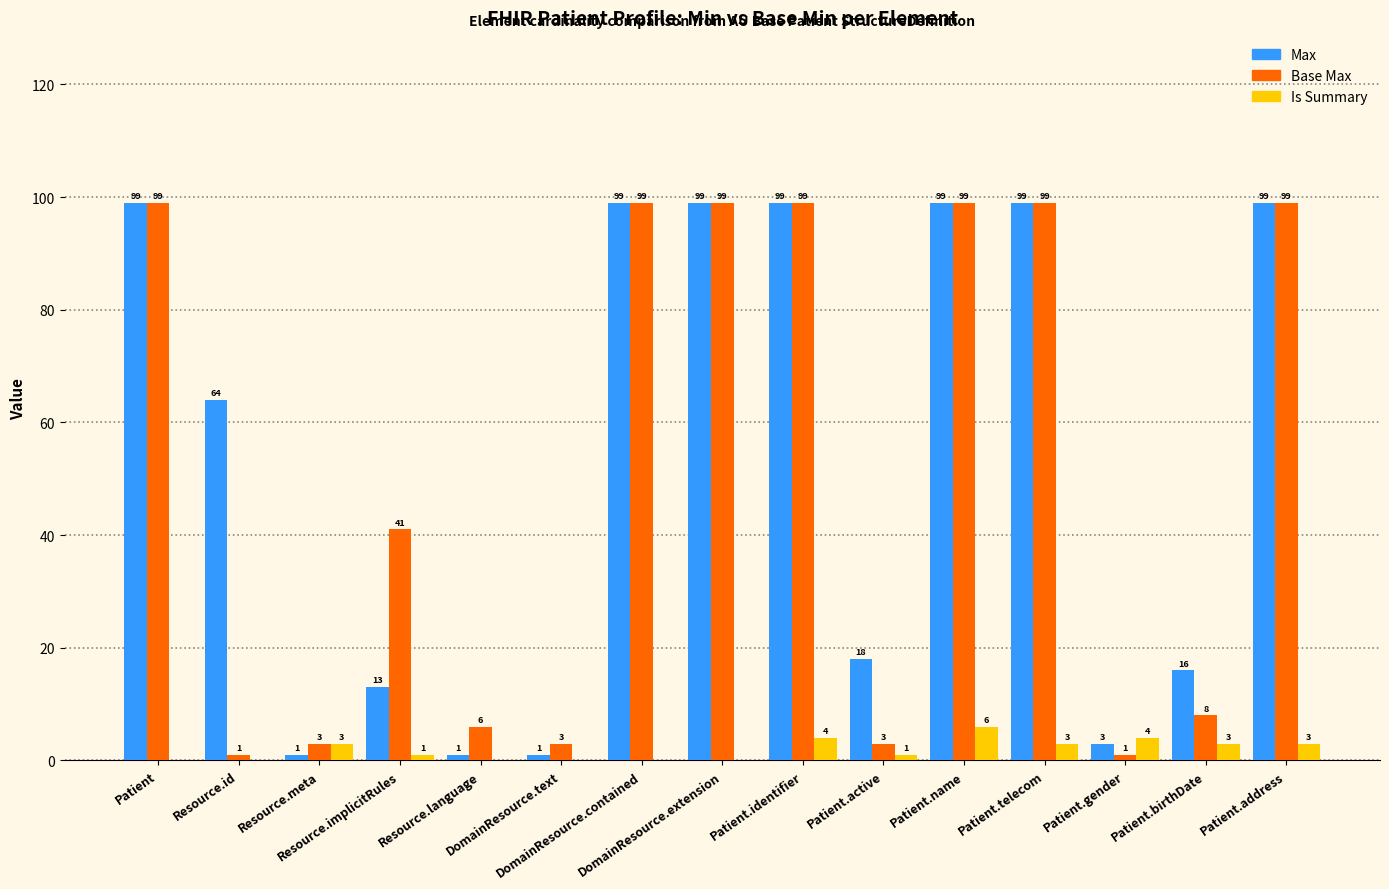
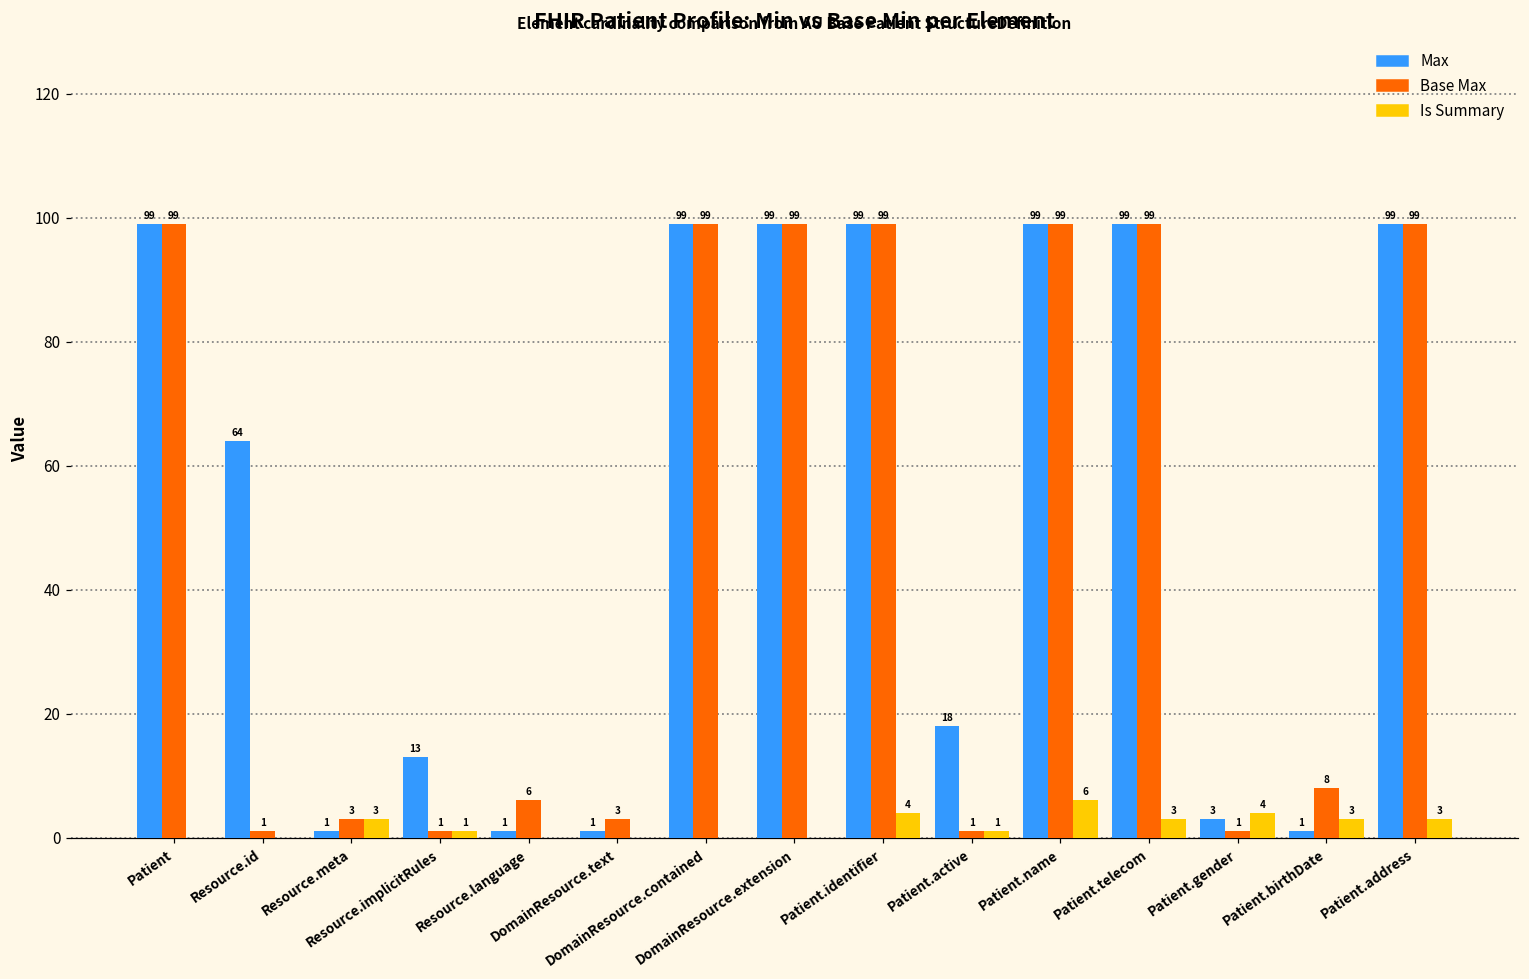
Base Max, Resource.implicitRules: 41 -> 1
Base Max, Patient.active: 3 -> 1
Max, Patient.birthDate: 16 -> 1
